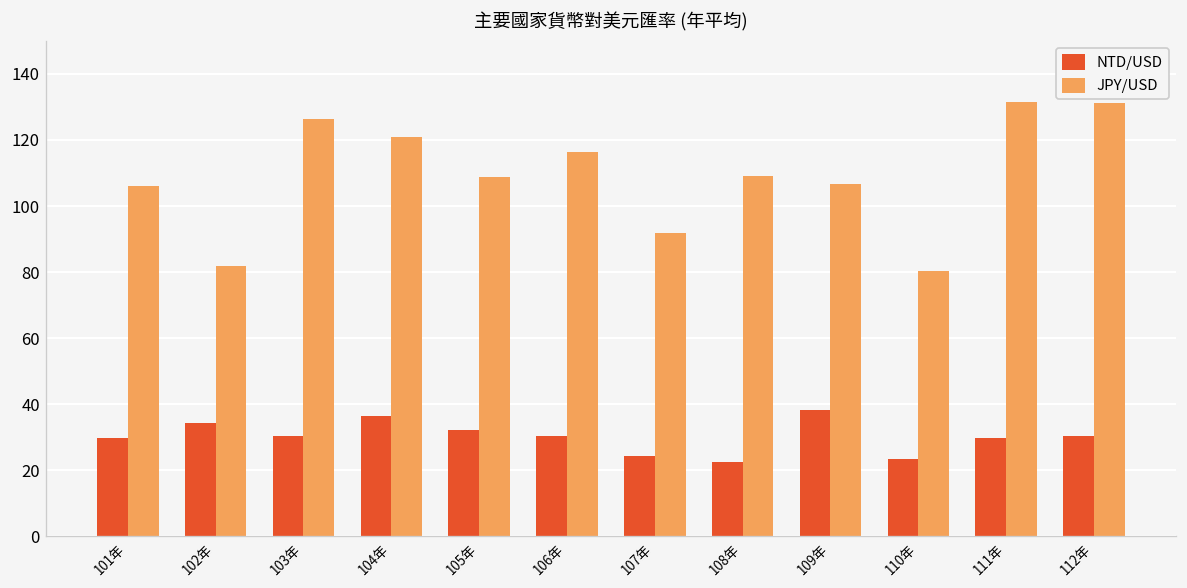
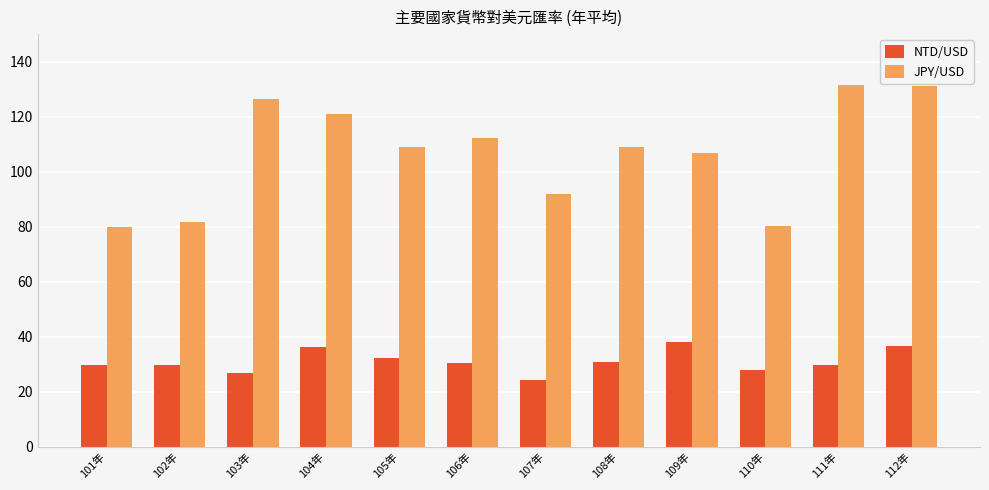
JPY/USD, 101年: 106 -> 80
NTD/USD, 102年: 34 -> 30
NTD/USD, 103年: 30 -> 27
JPY/USD, 106年: 116 -> 112
NTD/USD, 108年: 22 -> 31
NTD/USD, 110年: 23 -> 28
NTD/USD, 112年: 30 -> 37
